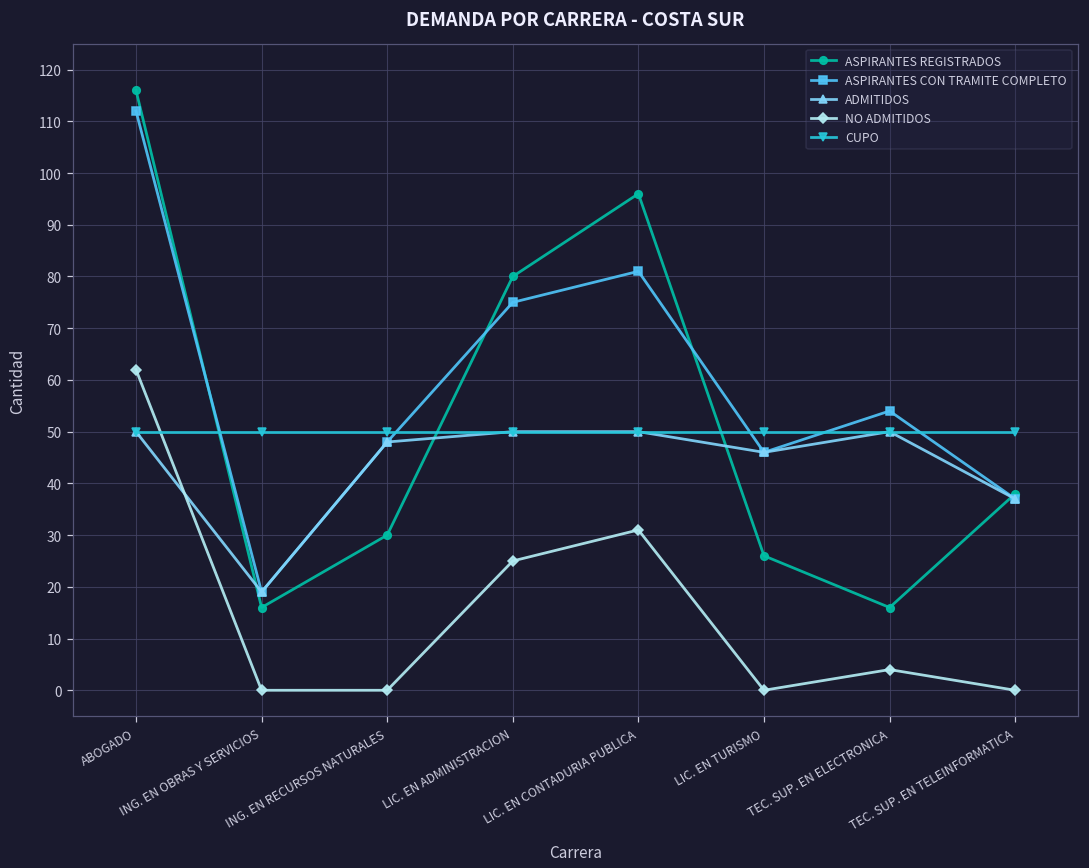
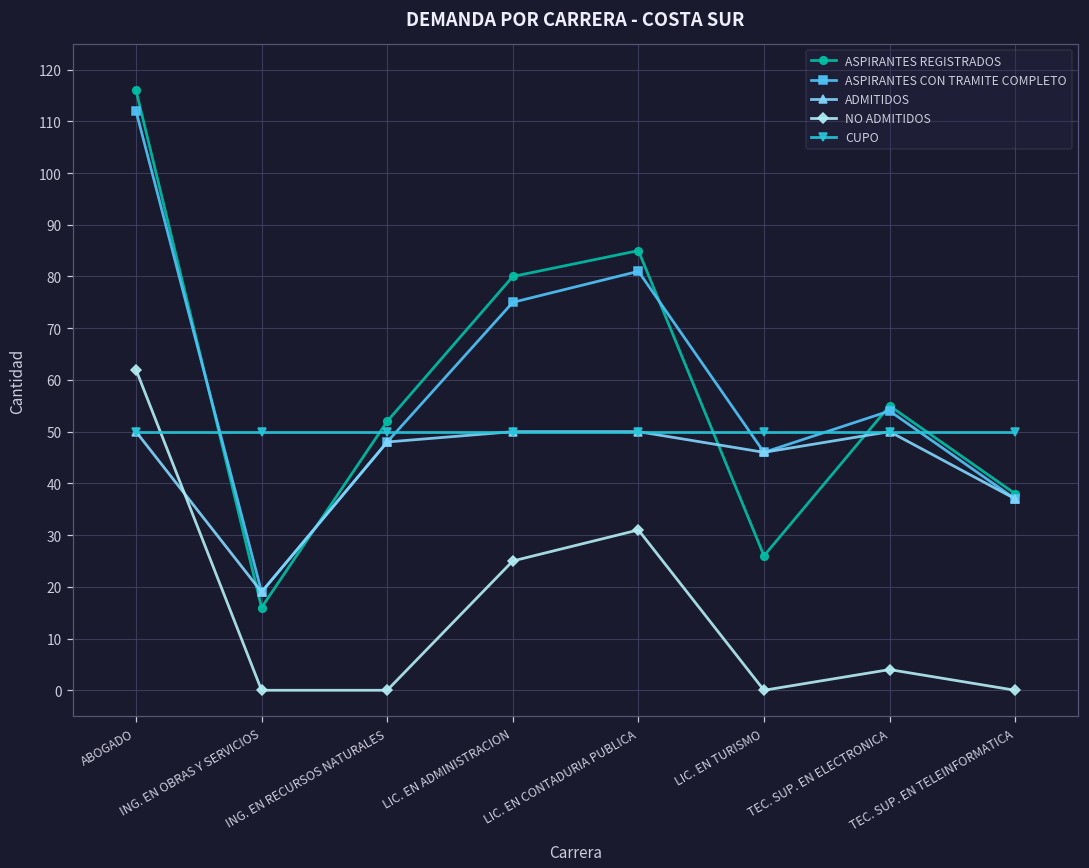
ASPIRANTES REGISTRADOS, ING. EN RECURSOS NATURALES: 30 -> 52
ASPIRANTES REGISTRADOS, LIC. EN CONTADURIA PUBLICA: 96 -> 85
ASPIRANTES REGISTRADOS, TEC. SUP. EN ELECTRONICA: 16 -> 55
